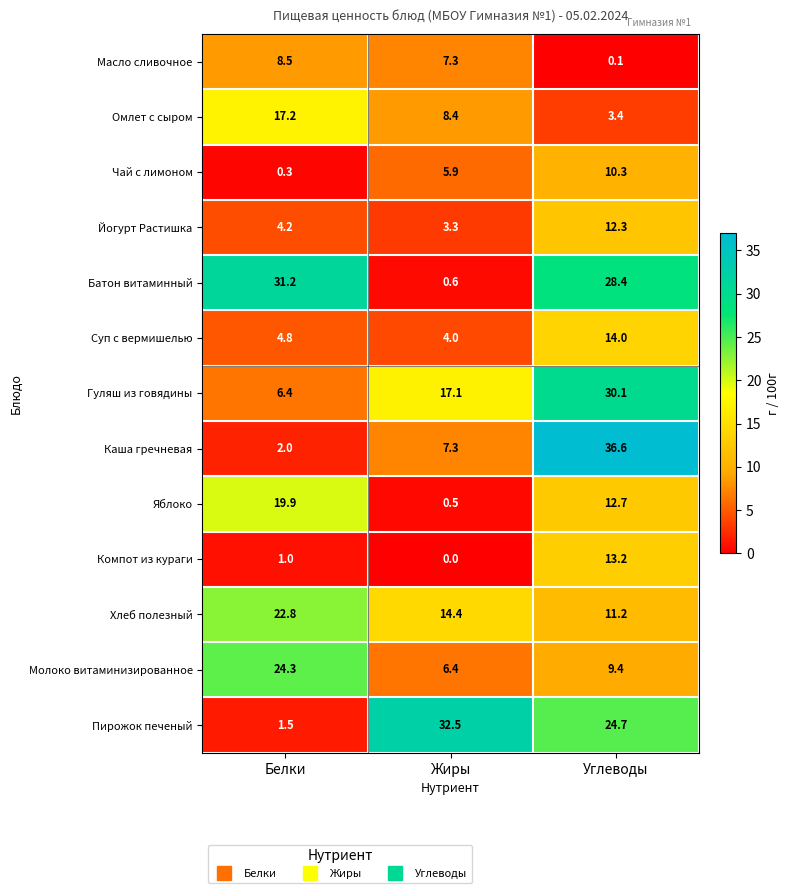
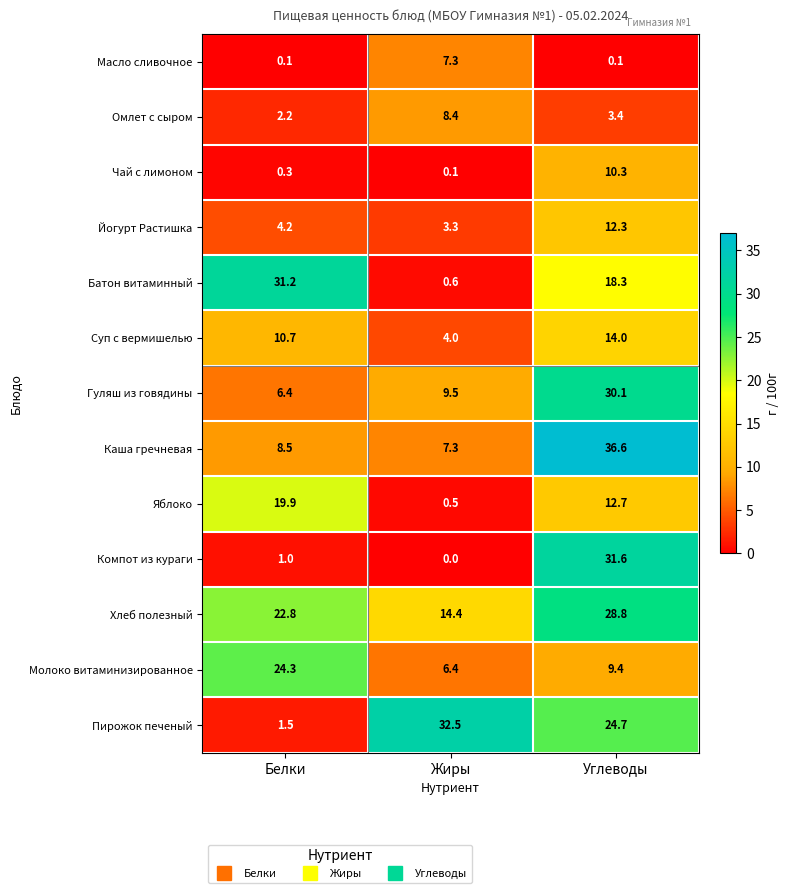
Масло сливочное, Белки: 8.5 -> 0.1
Омлет с сыром, Белки: 17.2 -> 2.2
Чай с лимоном, Жиры: 5.9 -> 0.1
Батон витаминный, Углеводы: 28.4 -> 18.3
Суп с вермишелью, Белки: 4.8 -> 10.7
Гуляш из говядины, Жиры: 17.1 -> 9.5
Каша гречневая, Белки: 2.0 -> 8.5
Компот из кураги, Углеводы: 13.2 -> 31.6
Хлеб полезный, Углеводы: 11.2 -> 28.8
